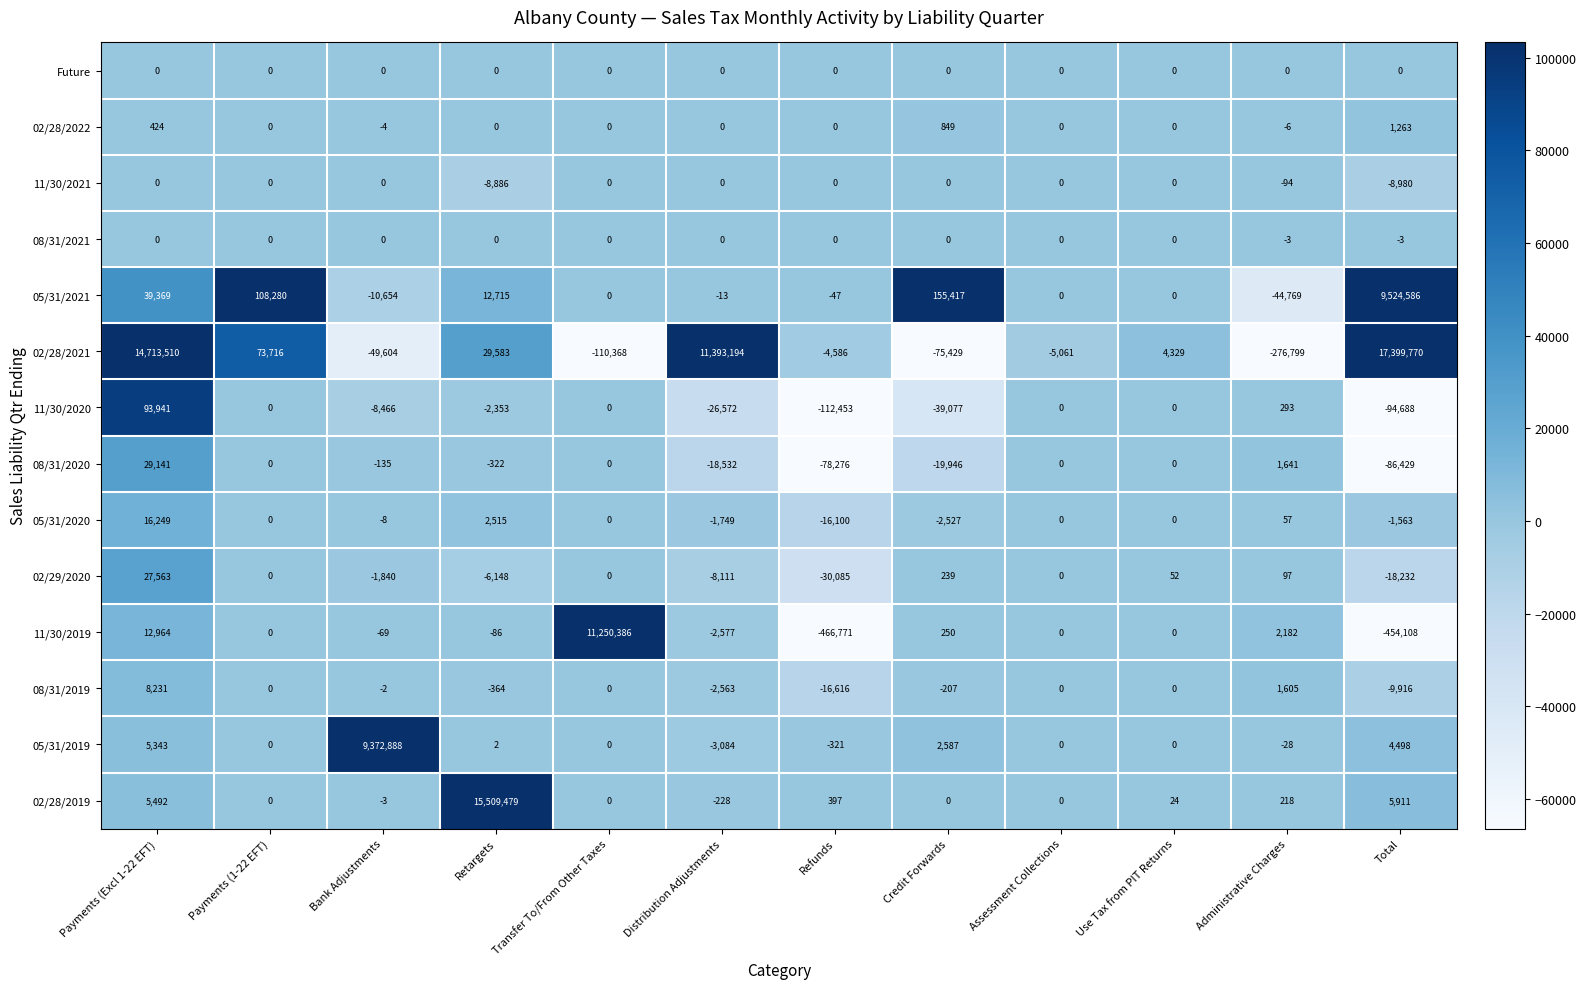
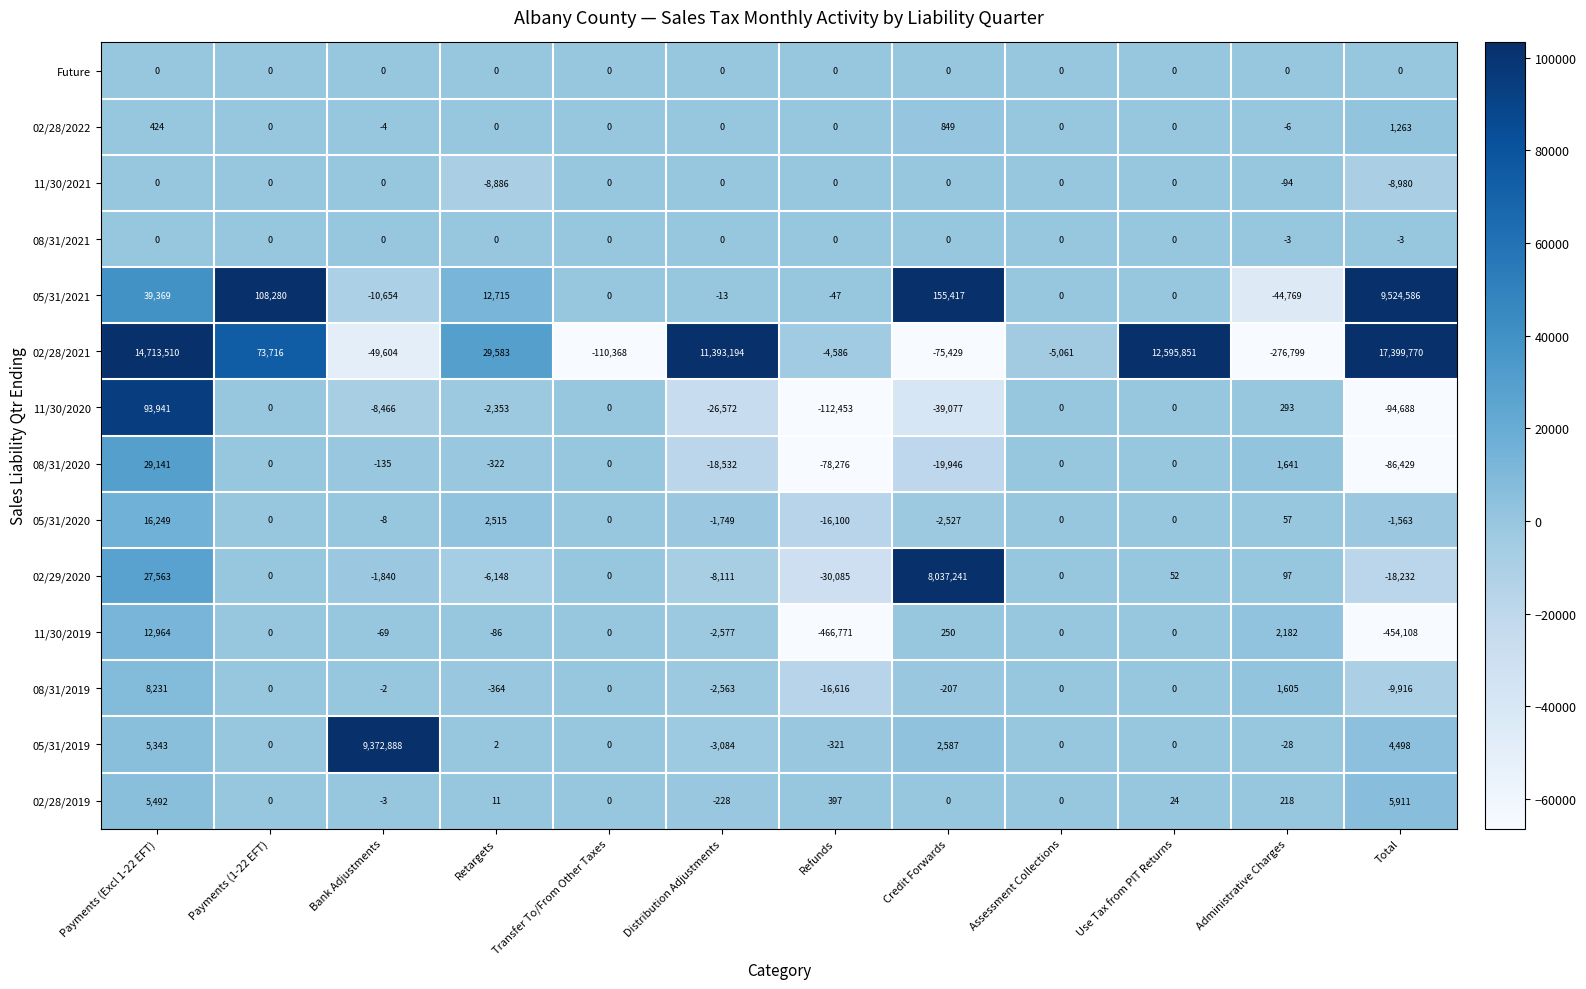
02/28/2021, Use Tax from PIT Returns: 4,329 -> 12,595,851
02/29/2020, Credit Forwards: 239 -> 8,037,241
11/30/2019, Transfer To/From Other Taxes: 11,250,386 -> 0
02/28/2019, Retargets: 15,509,479 -> 11
